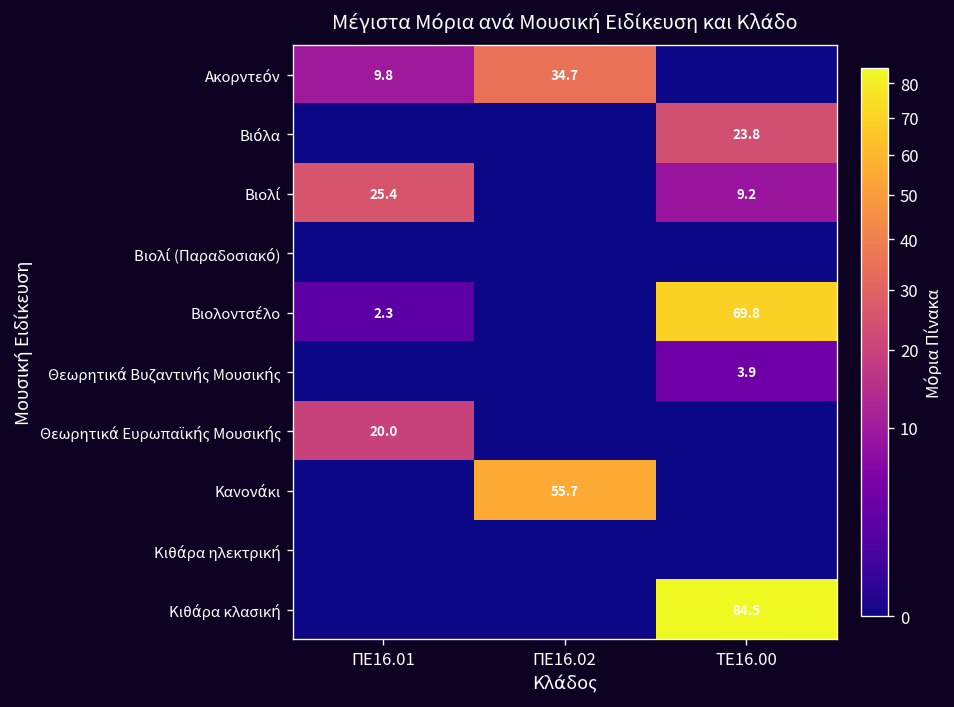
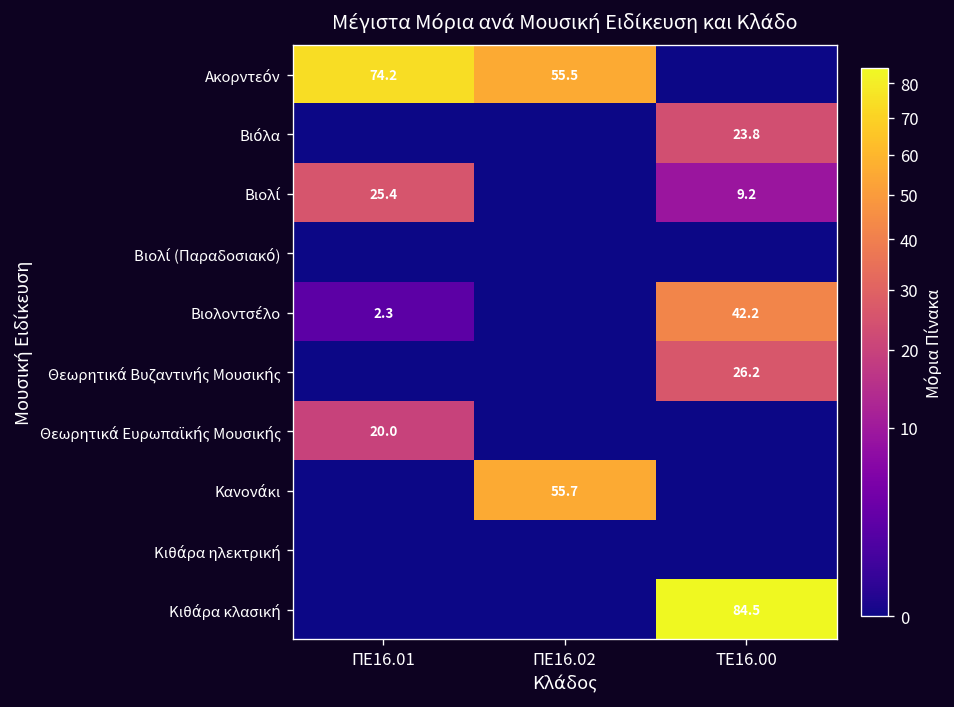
Ακορντεόν, ΠΕ16.01: 9.8 -> 74.2
Ακορντεόν, ΠΕ16.02: 34.7 -> 55.5
Βιολοντσέλο, ΤΕ16.00: 69.8 -> 42.2
Θεωρητικά Βυζαντινής Μουσικής, ΤΕ16.00: 3.9 -> 26.2
